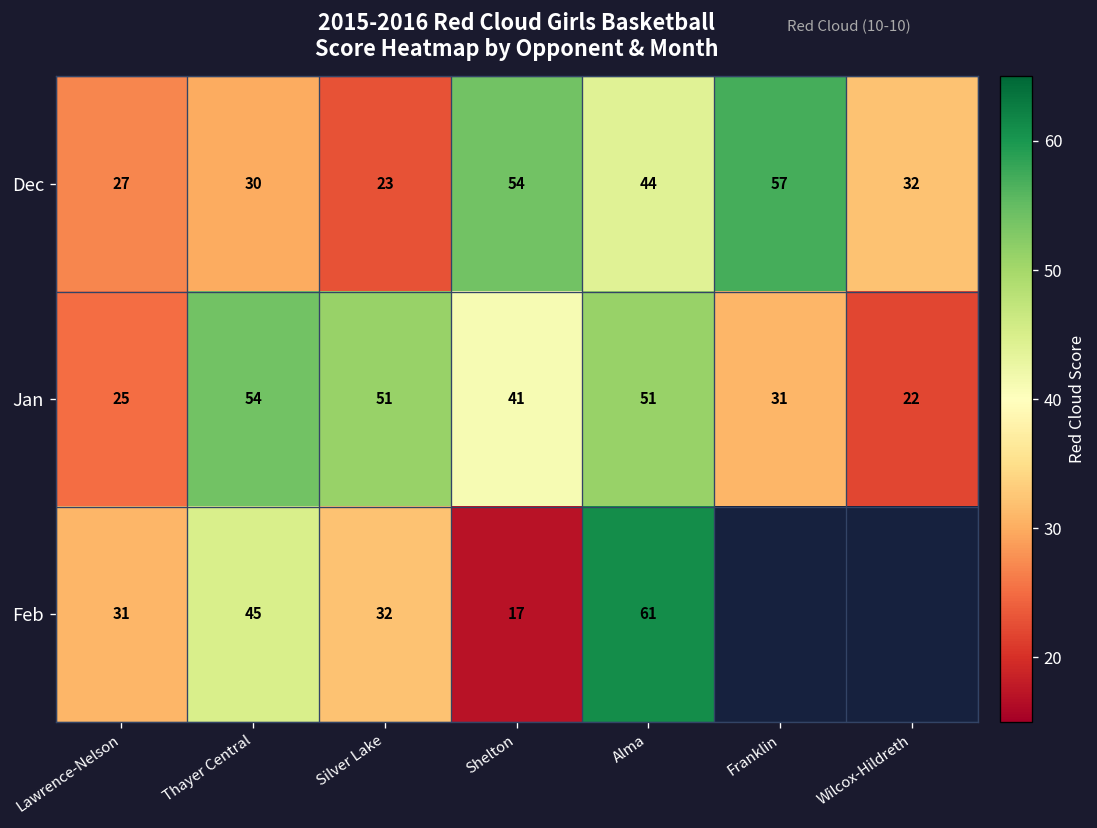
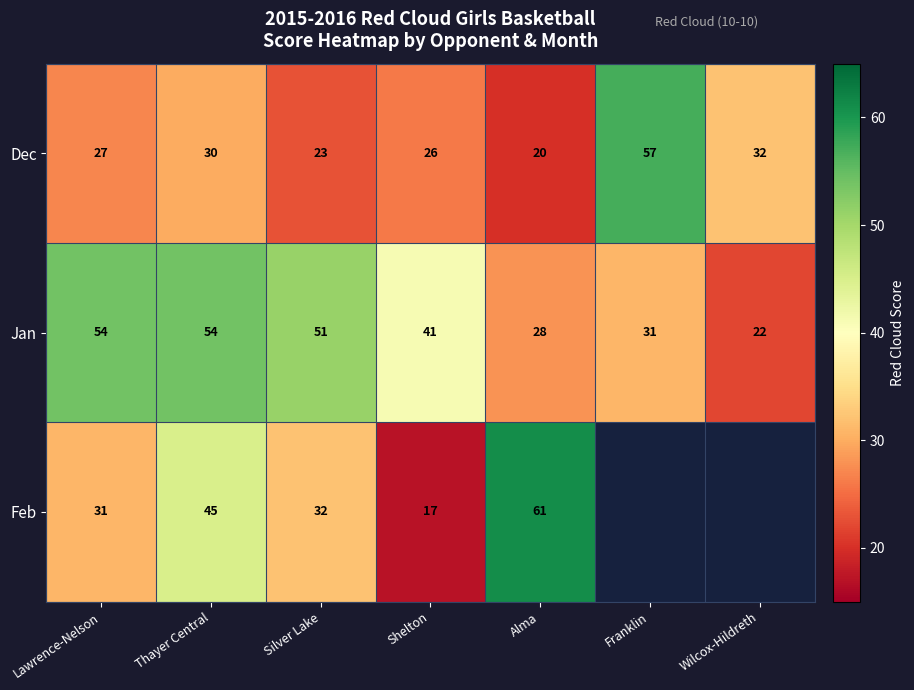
Dec, Shelton: 54 -> 26
Dec, Alma: 44 -> 20
Jan, Lawrence-Nelson: 25 -> 54
Jan, Alma: 51 -> 28
